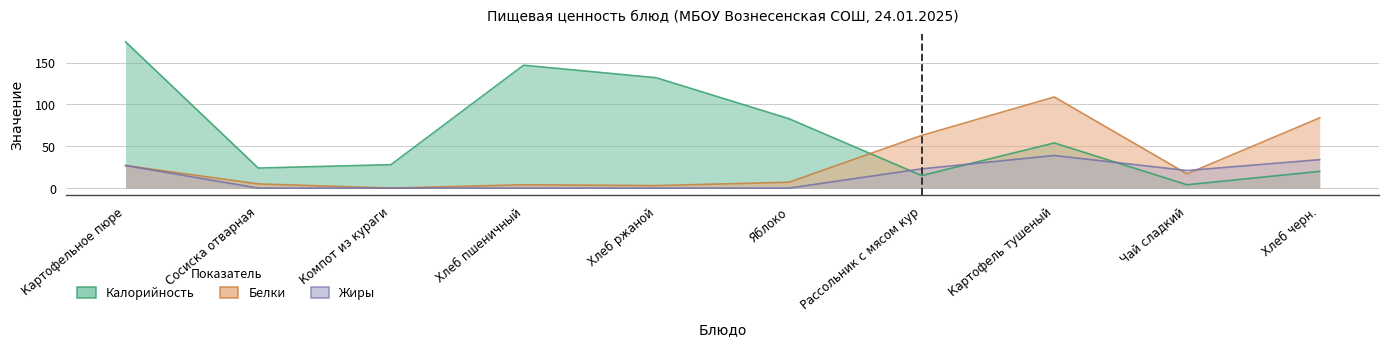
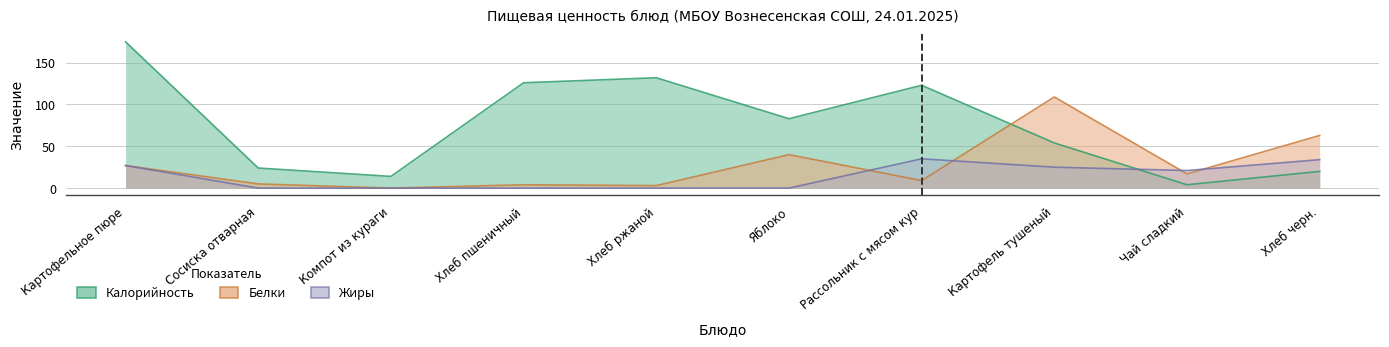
Калорийность, Компот из кураги: 30 -> 10
Калорийность, Хлеб пшеничный: 150 -> 130
Белки, Яблоко: 10 -> 40
Калорийность, Рассольник с мясом кур: 20 -> 120
Белки, Рассольник с мясом кур: 60 -> 10
Жиры, Рассольник с мясом кур: 20 -> 40
Жиры, Картофель тушеный: 40 -> 30
Белки, Хлеб черн.: 80 -> 60
